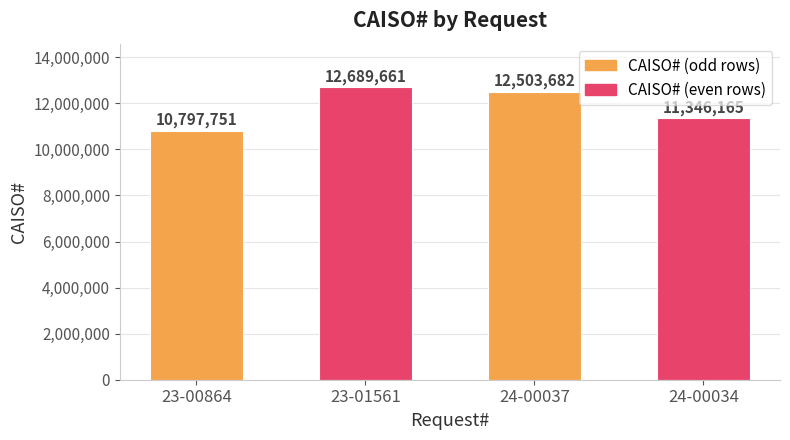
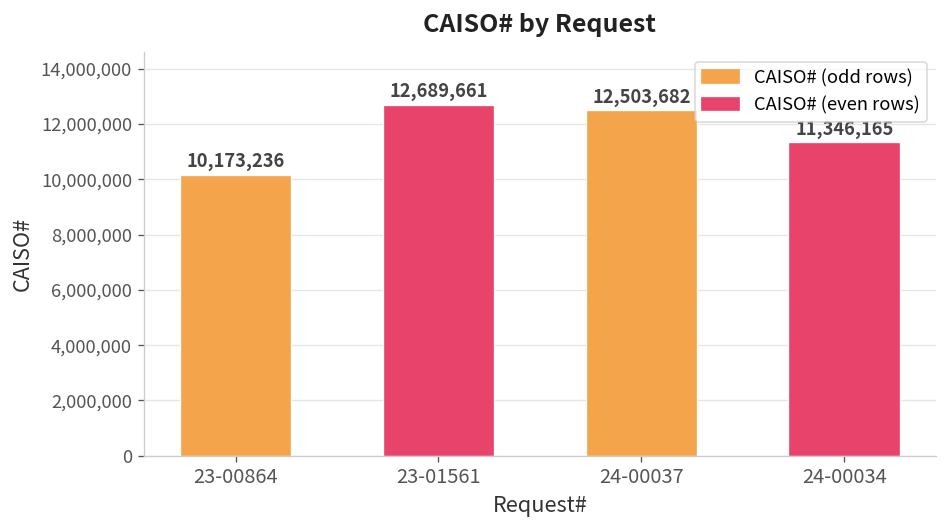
23-00864: 10,797,751 -> 10,173,236
